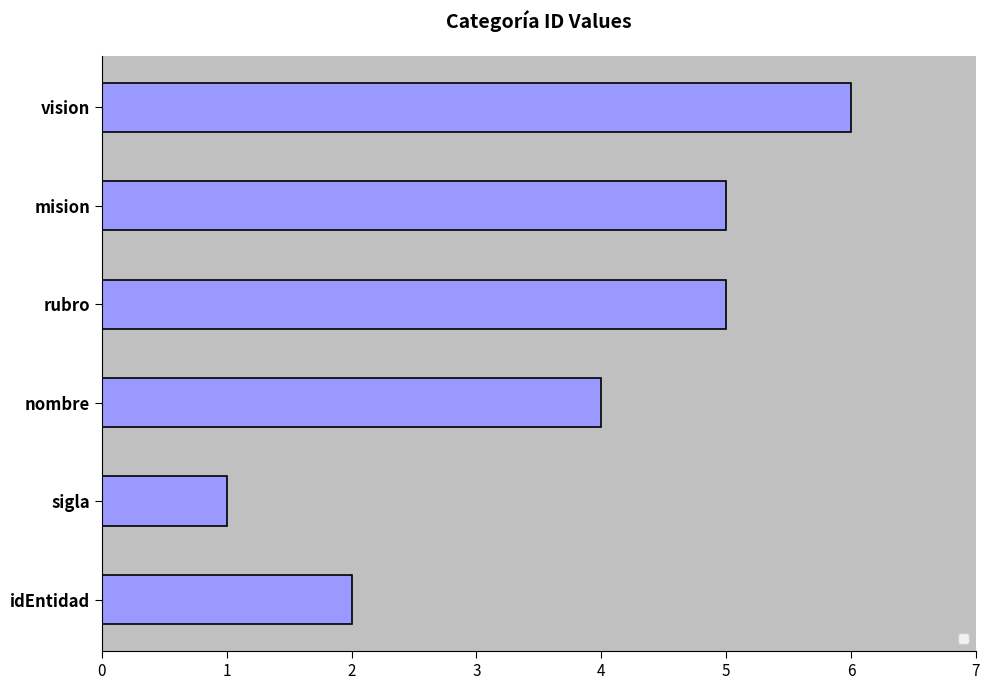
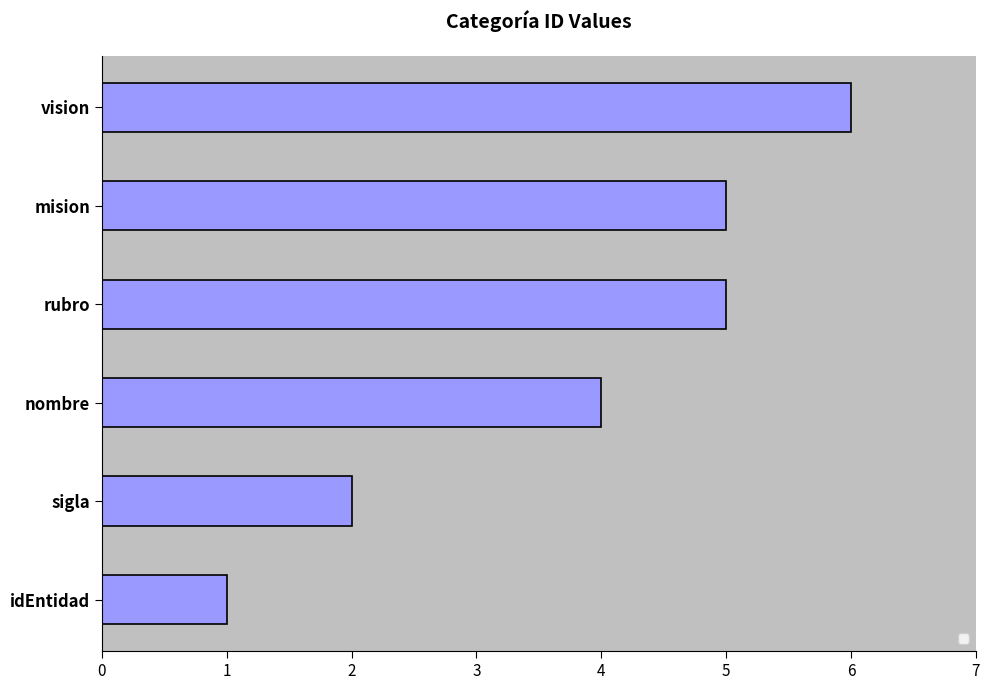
sigla: 1 -> 2
idEntidad: 2 -> 1
